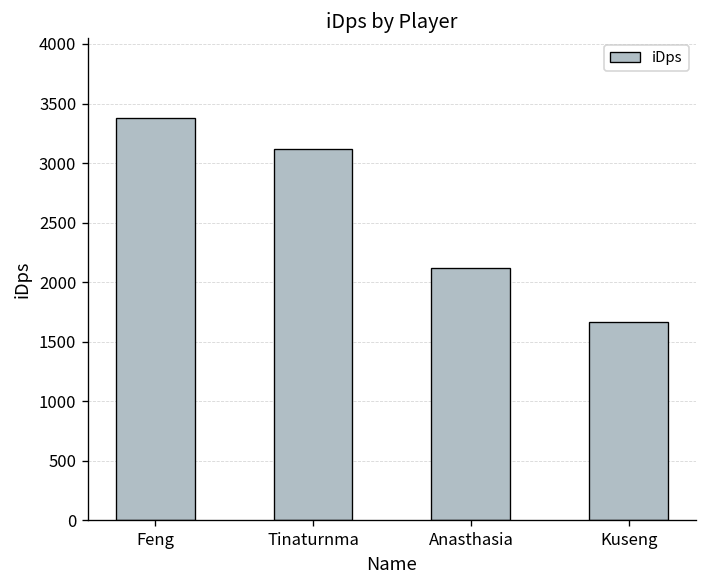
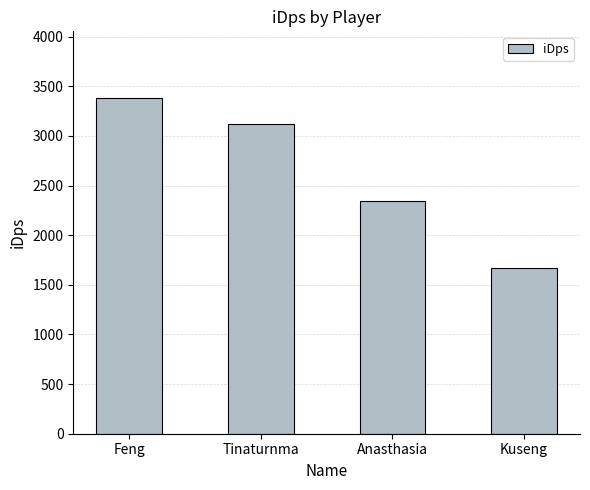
Anasthasia: 2100 -> 2300
